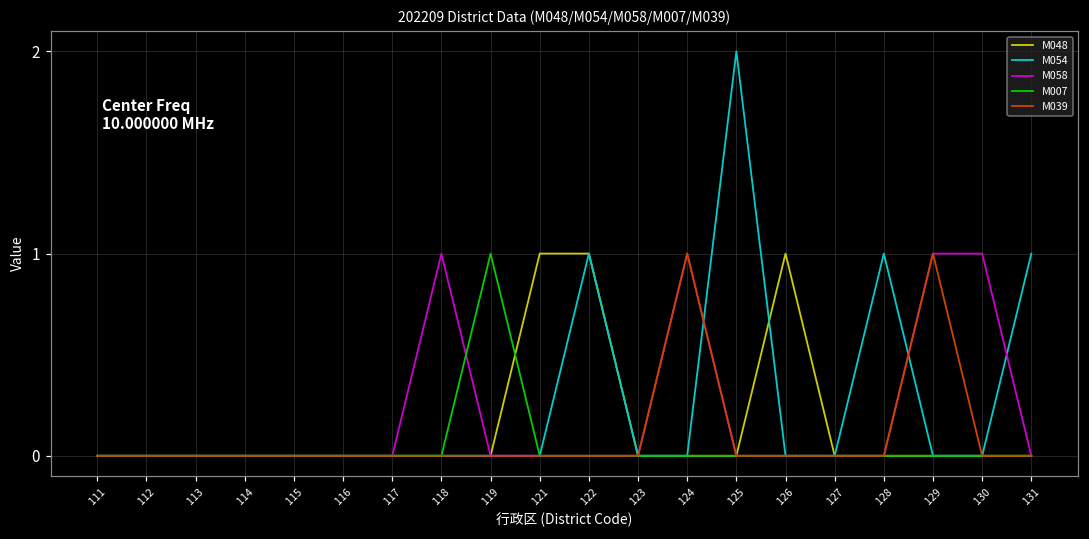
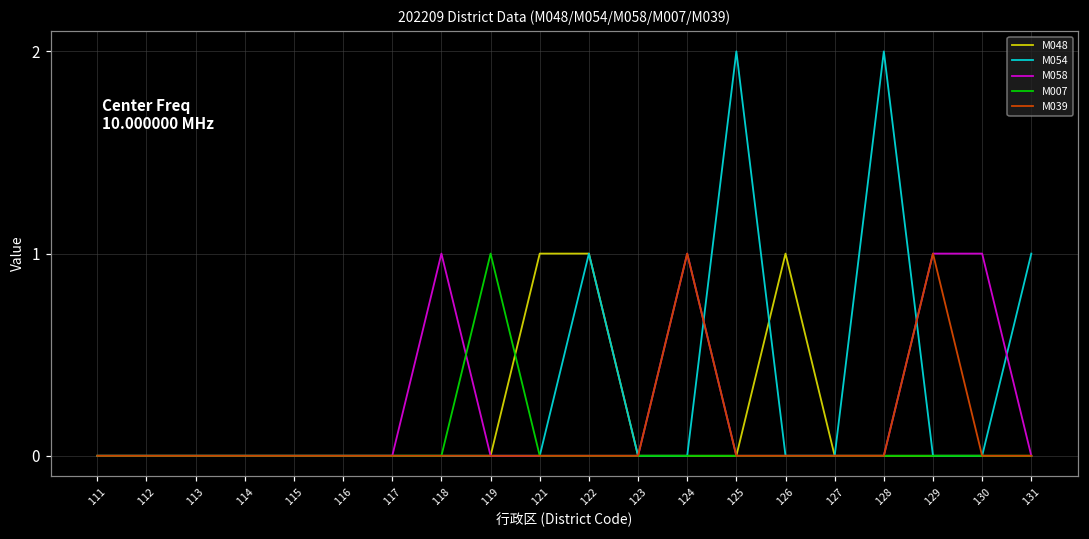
M054, 128: 1 -> 2
